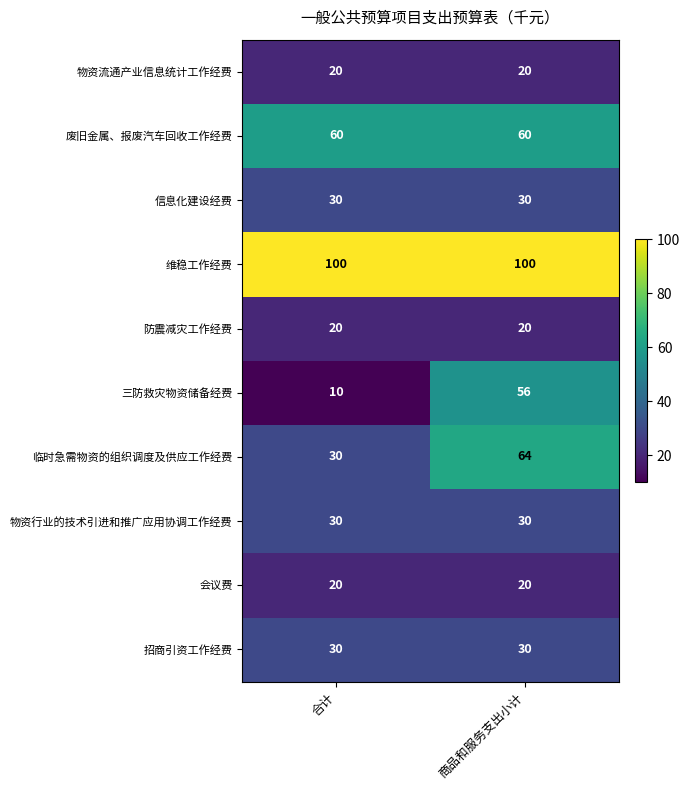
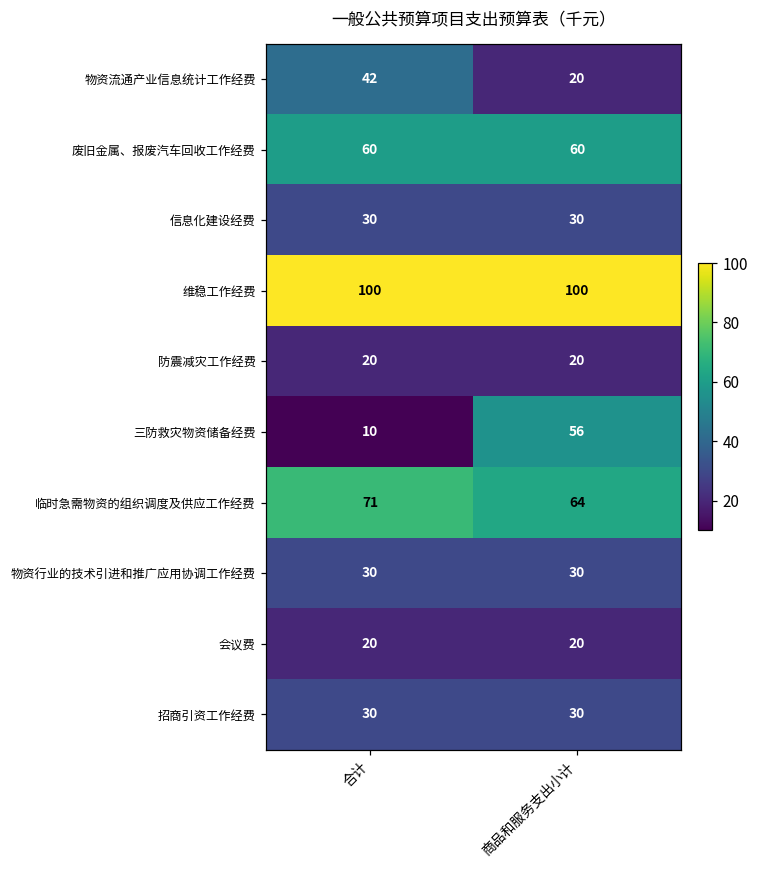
物资流通产业信息统计工作经费, 合计: 20 -> 42
临时急需物资的组织调度及供应工作经费, 合计: 30 -> 71
